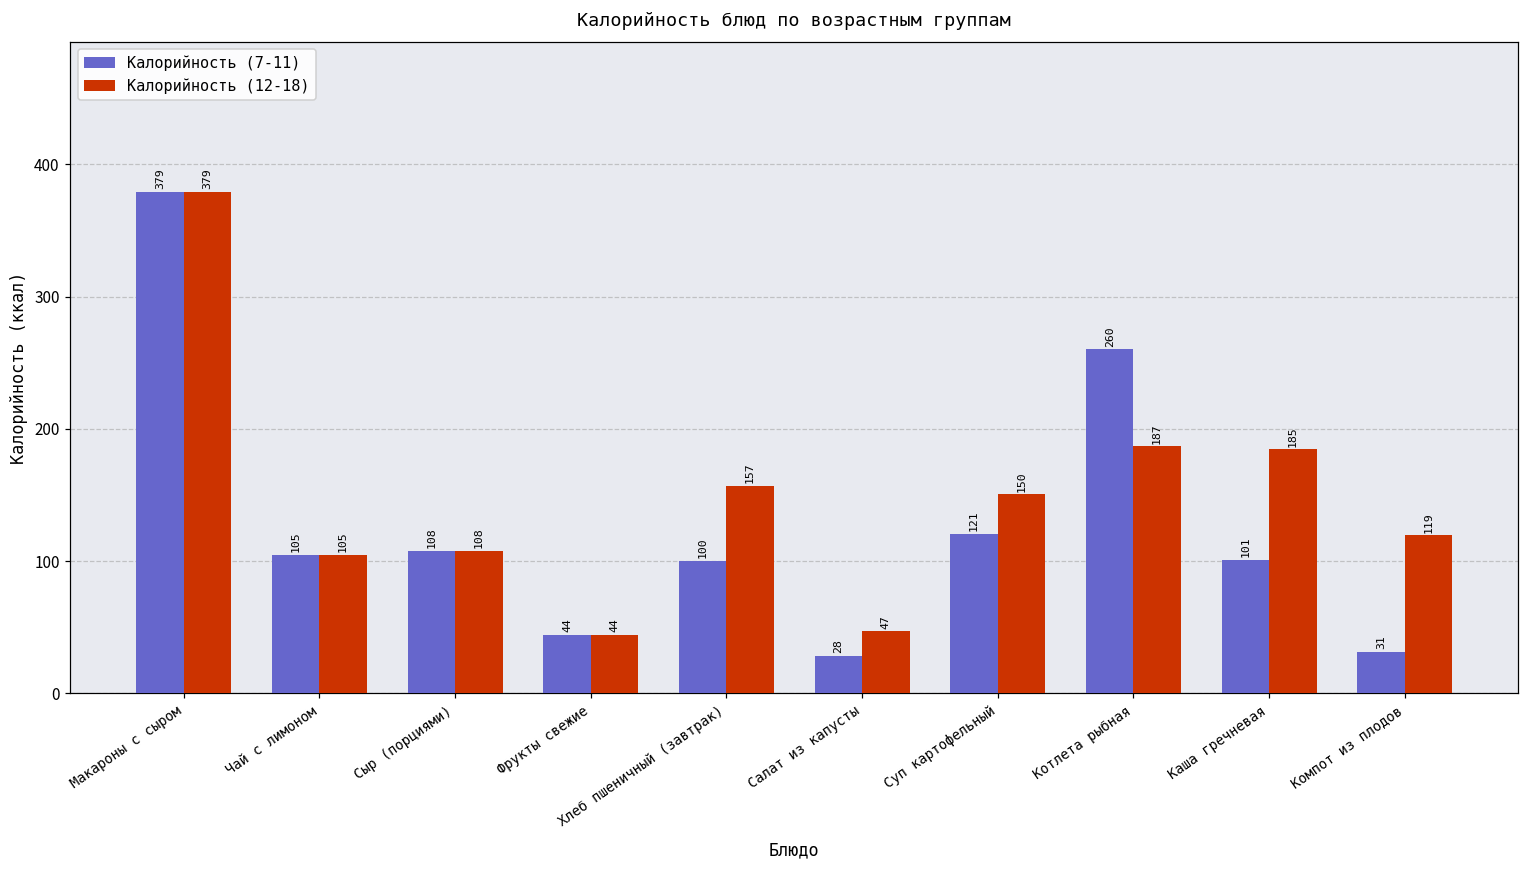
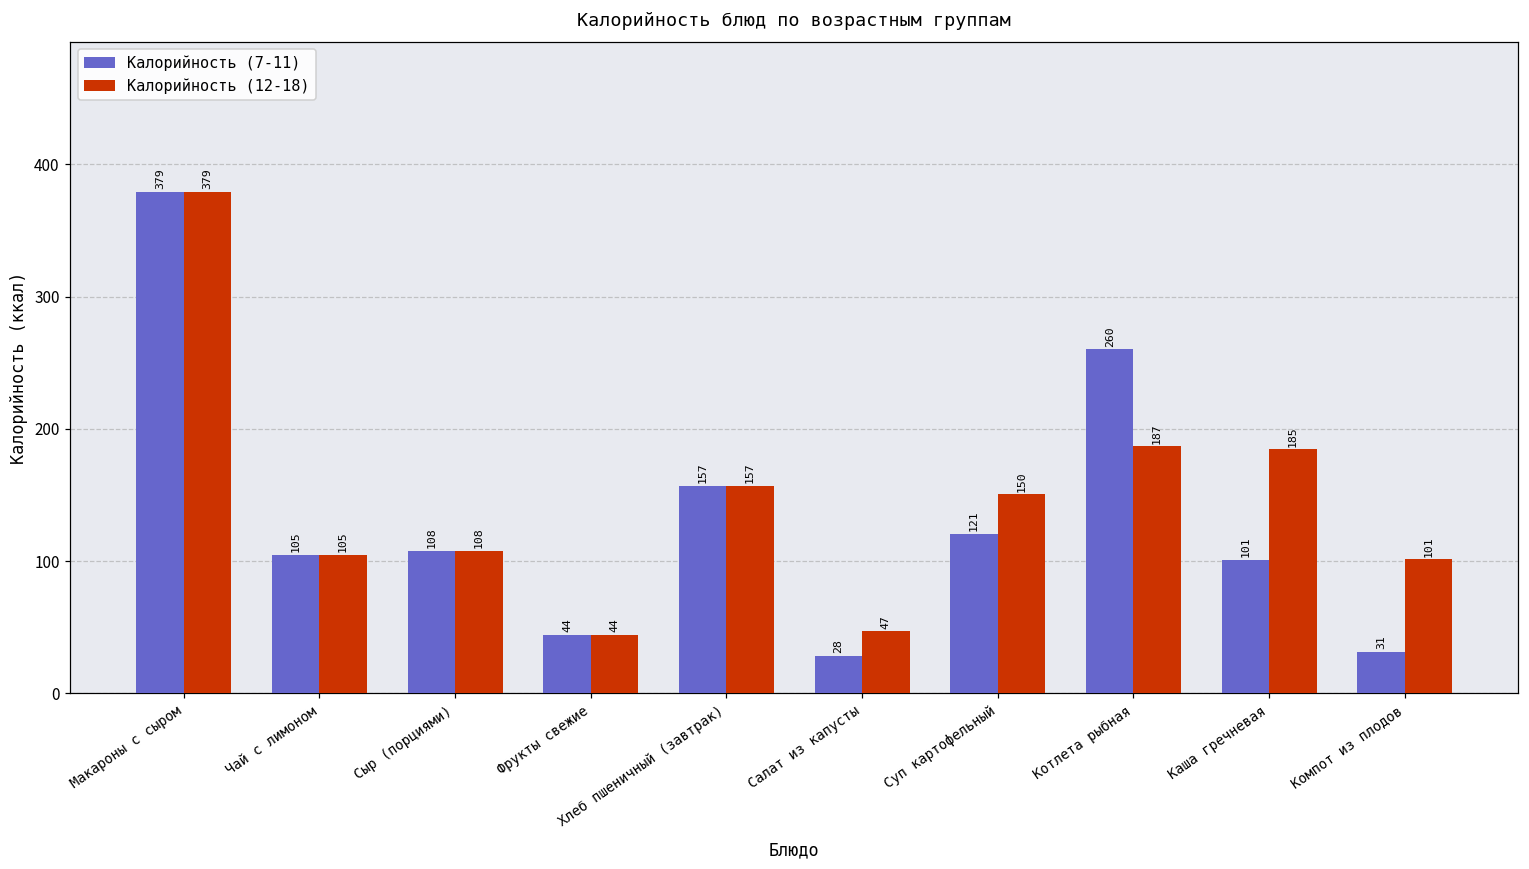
Калорийность (7-11), Хлеб пшеничный (завтрак): 100 -> 157
Калорийность (12-18), Компот из плодов: 119 -> 101
